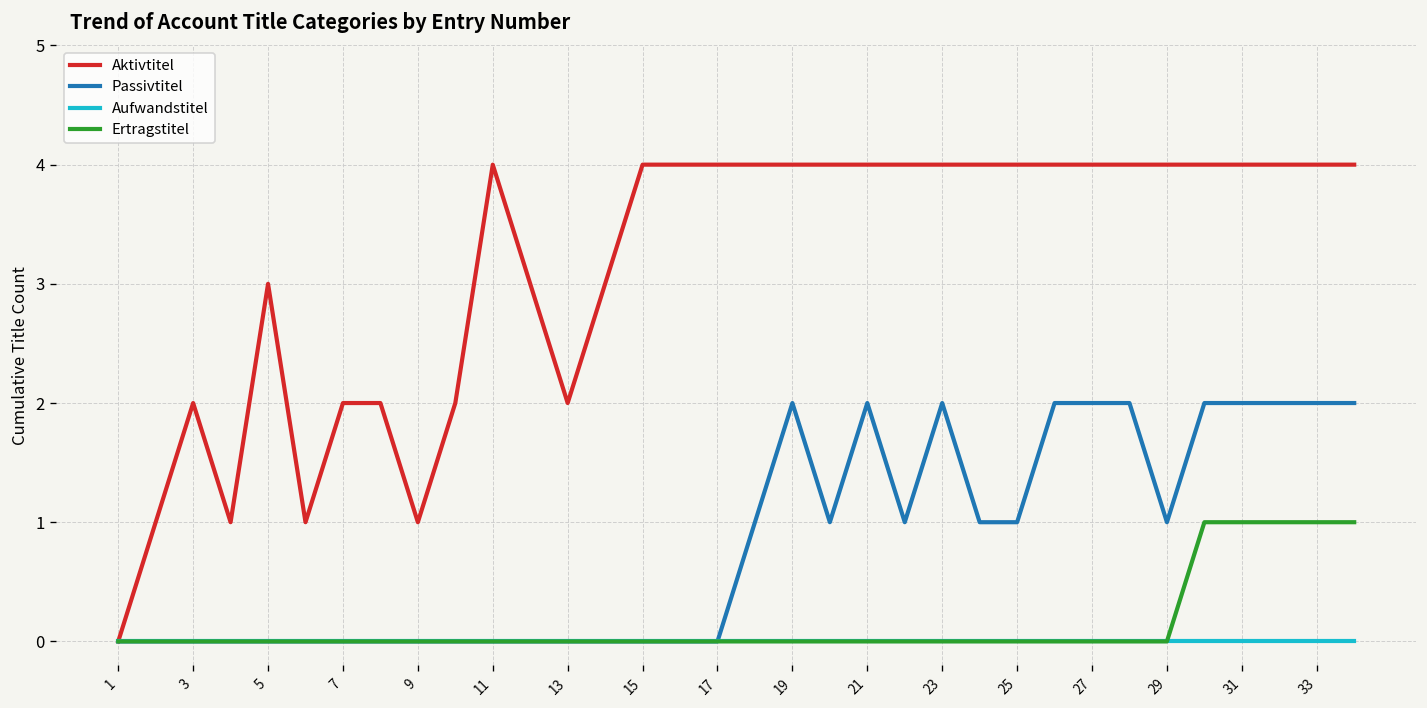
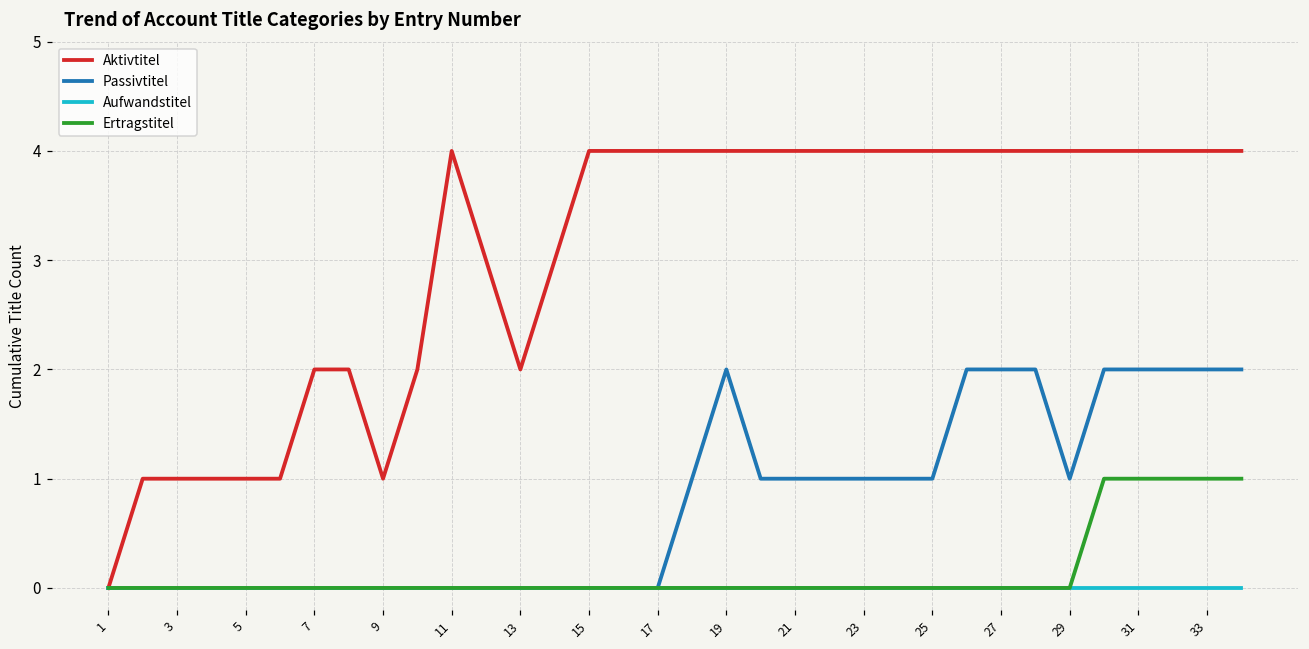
Aktivtitel, 3: 2 -> 1
Aktivtitel, 5: 3 -> 1
Passivtitel, 21: 2 -> 1
Passivtitel, 23: 2 -> 1
